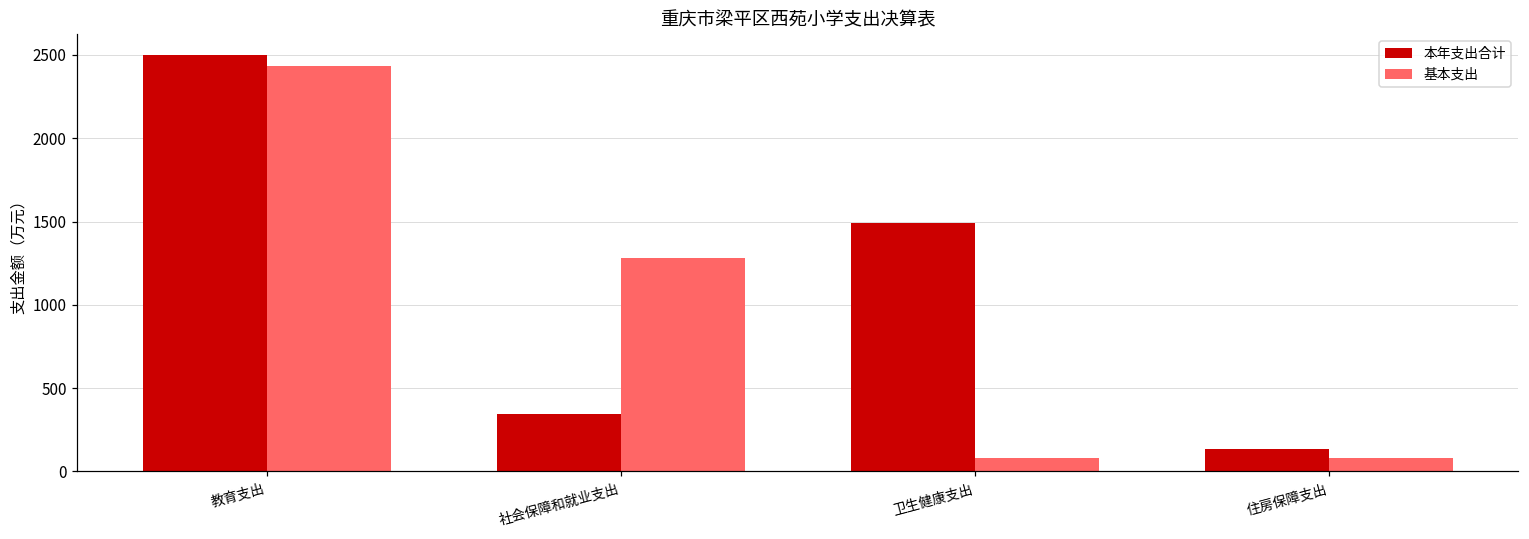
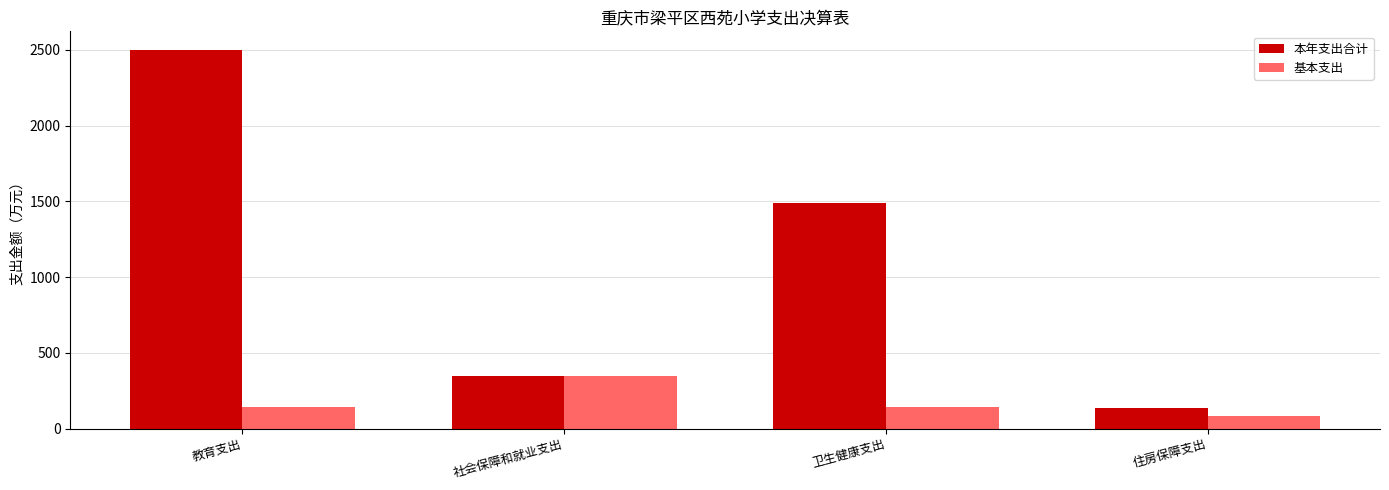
基本支出, 教育支出: 2440 -> 150
基本支出, 社会保障和就业支出: 1280 -> 350
基本支出, 卫生健康支出: 80 -> 140
